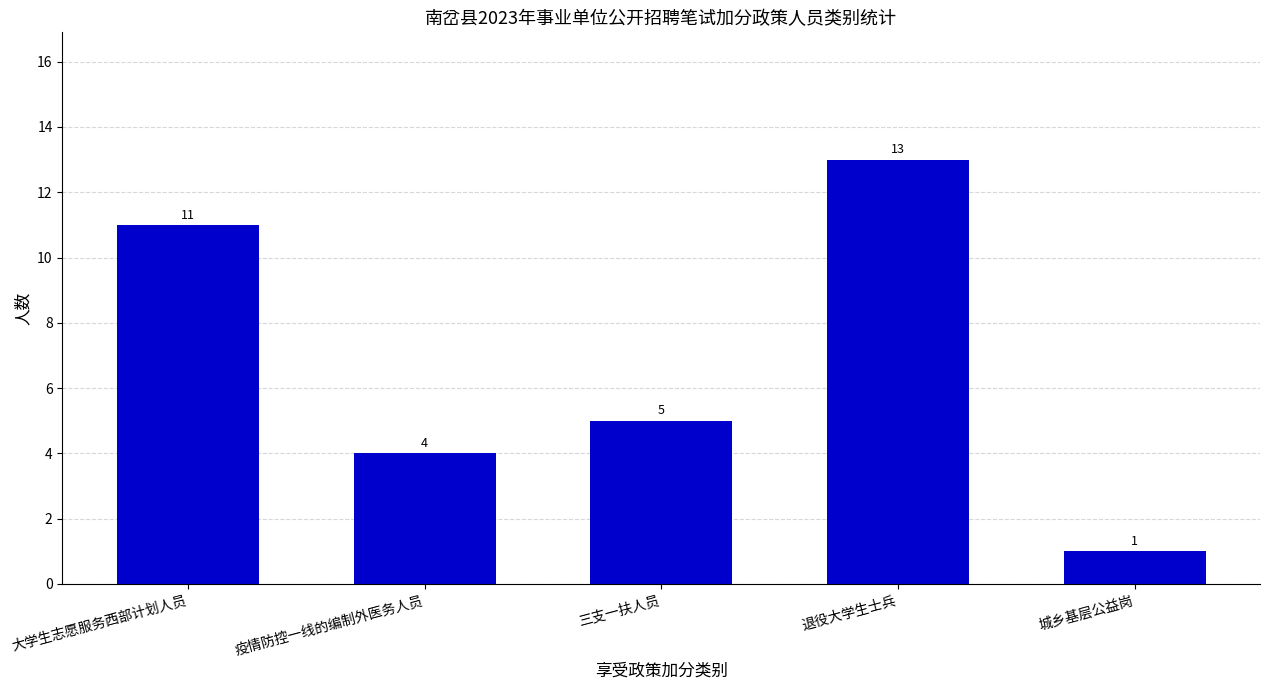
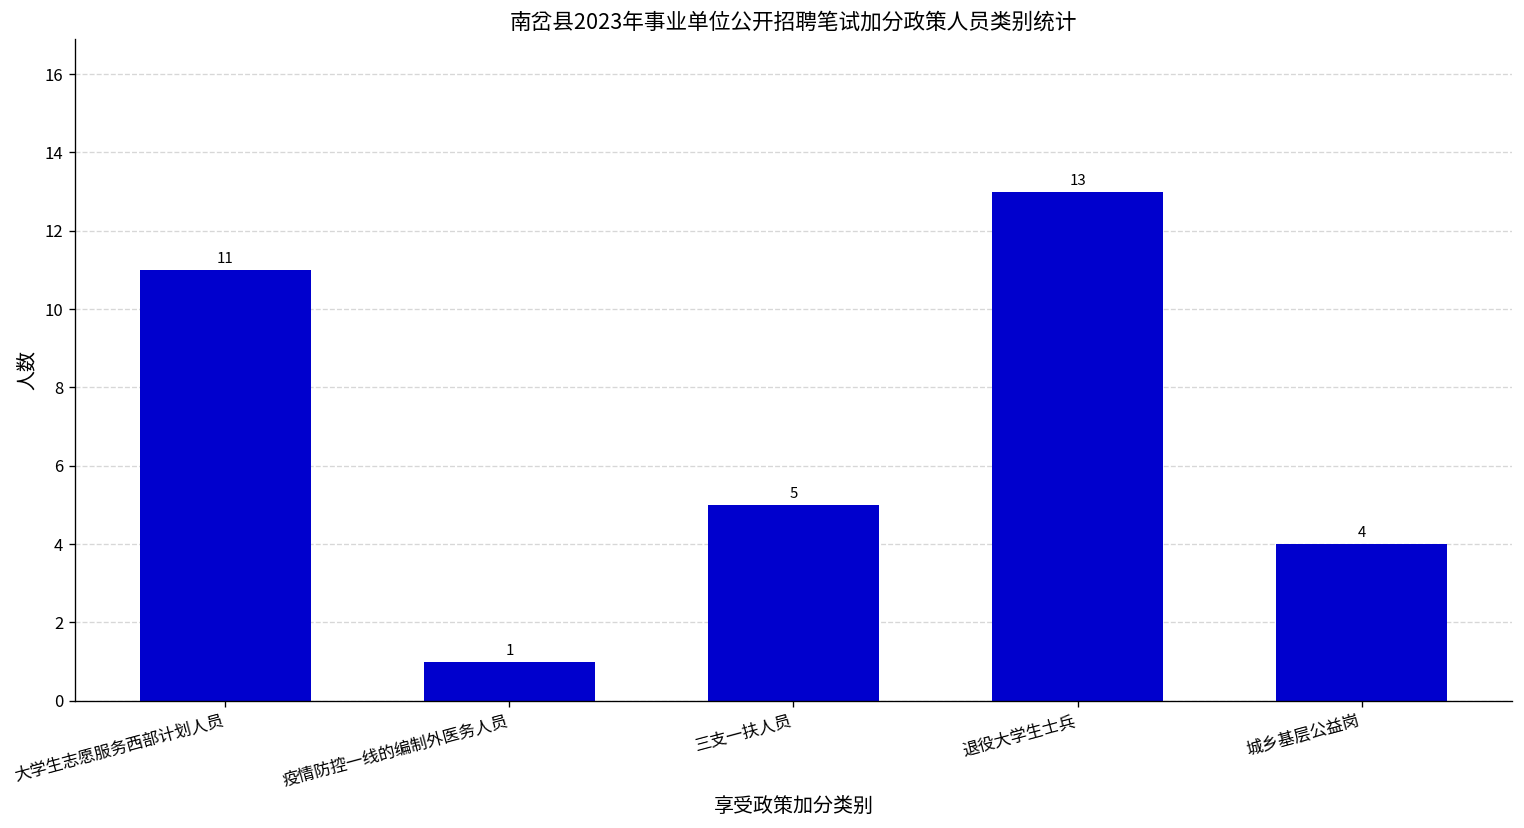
疫情防控一线的编制外医务人员: 4 -> 1
城乡基层公益岗: 1 -> 4
